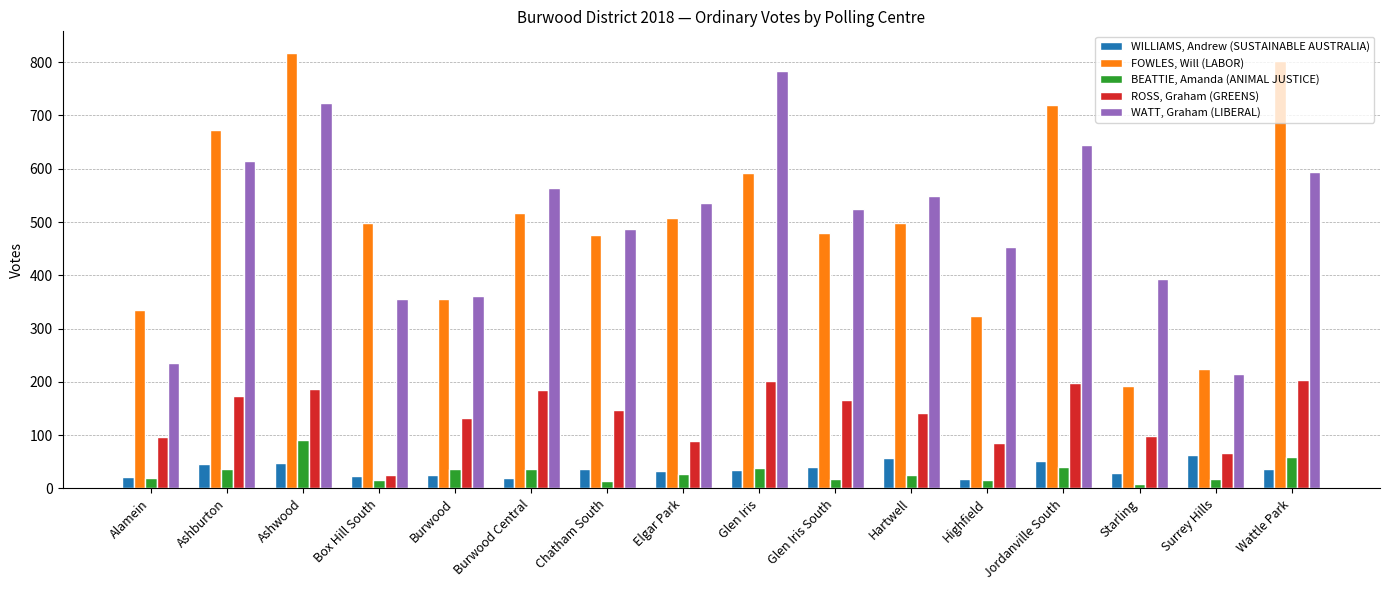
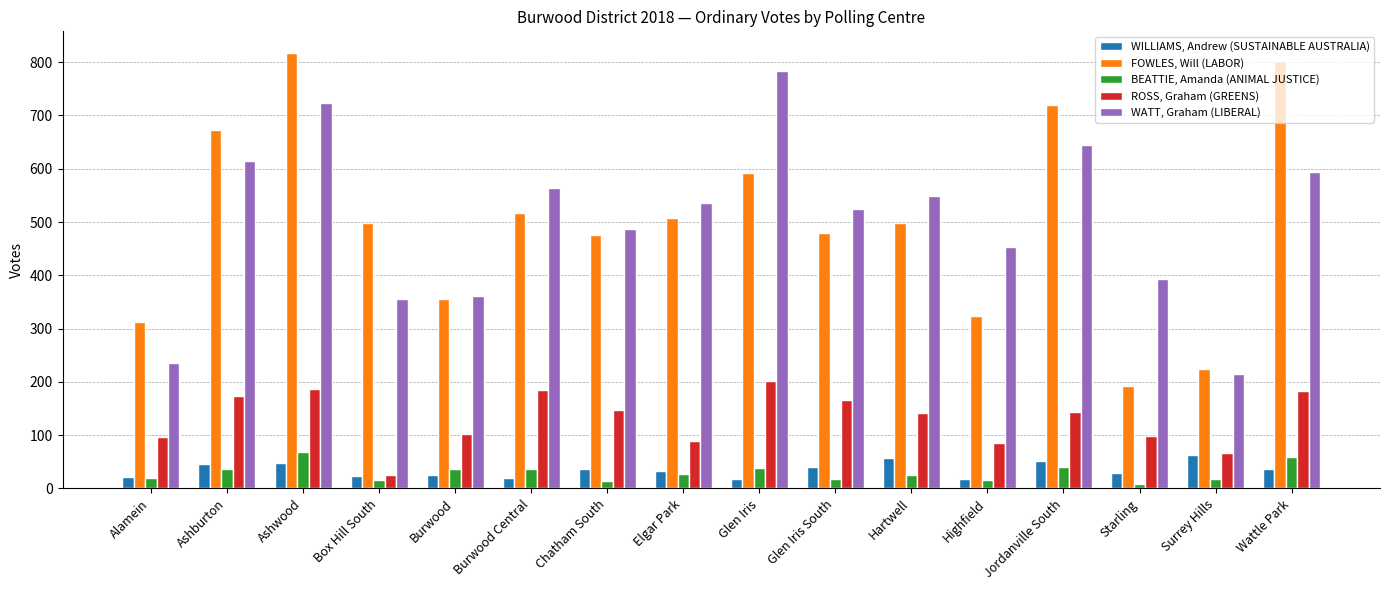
FOWLES, Will (LABOR), Alamein: 340 -> 310
BEATTIE, Amanda (ANIMAL JUSTICE), Ashwood: 90 -> 70
ROSS, Graham (GREENS), Burwood: 130 -> 100
WILLIAMS, Andrew (SUSTAINABLE AUSTRALIA), Glen Iris: 30 -> 20
ROSS, Graham (GREENS), Jordanville South: 200 -> 140
ROSS, Graham (GREENS), Wattle Park: 200 -> 180
